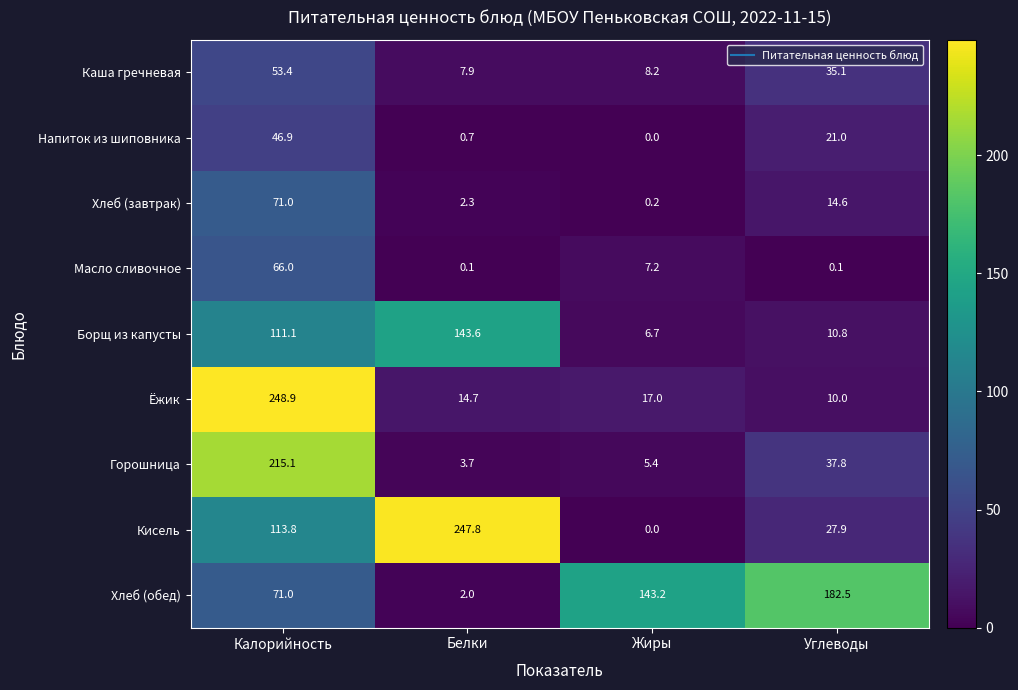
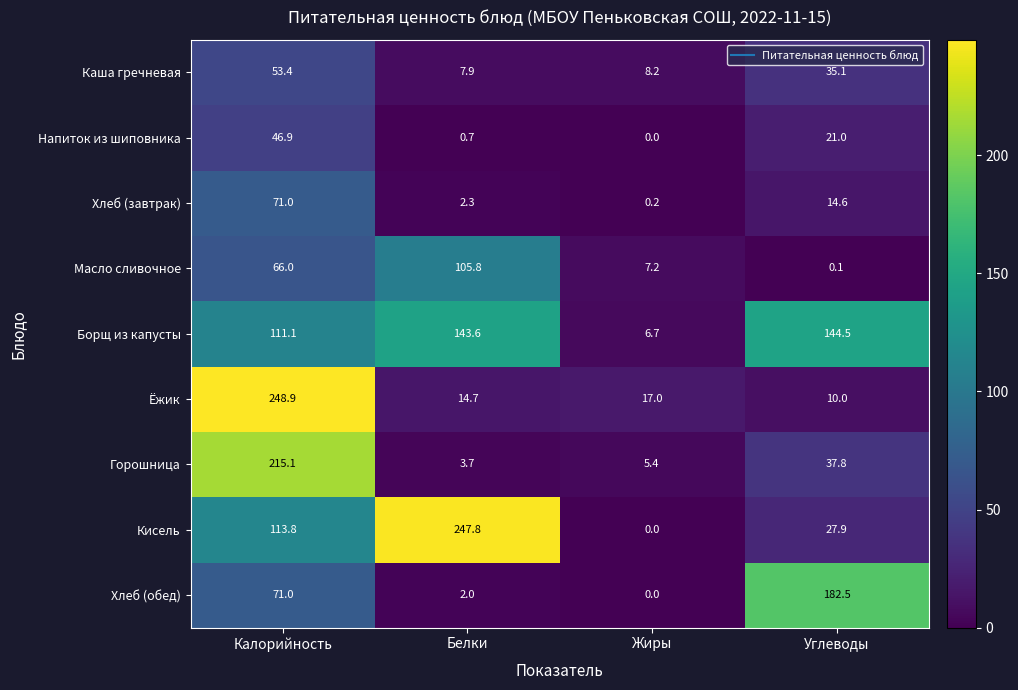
Масло сливочное, Белки: 0.1 -> 105.8
Борщ из капусты, Углеводы: 10.8 -> 144.5
Хлеб (обед), Жиры: 143.2 -> 0.0
